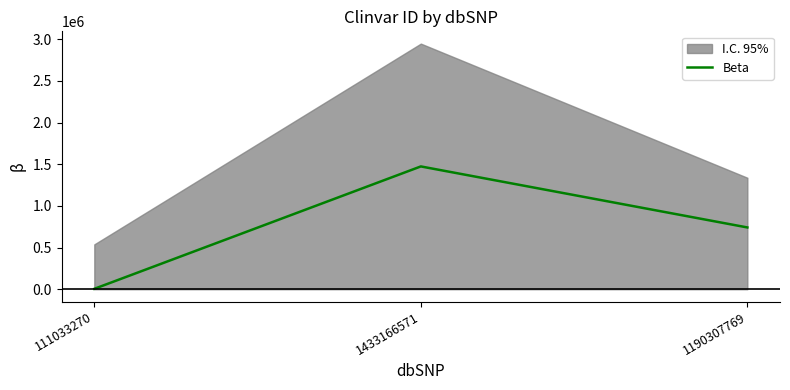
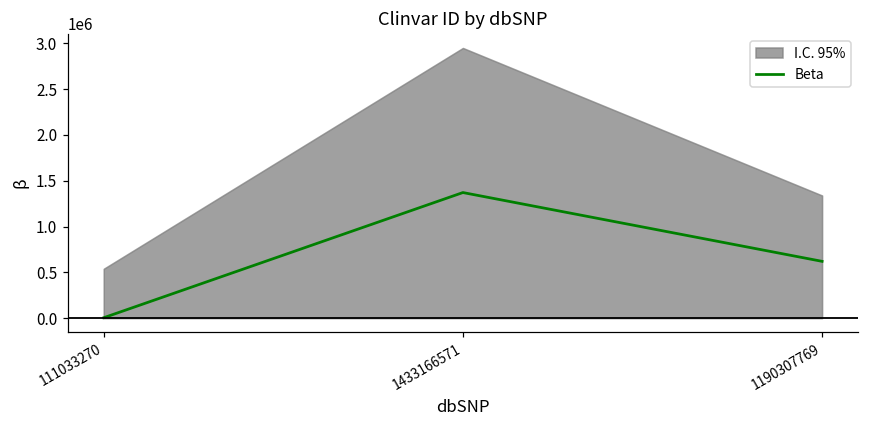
Beta, 1433166571: 1500000 -> 1400000
Beta, 1190307769: 700000 -> 600000
